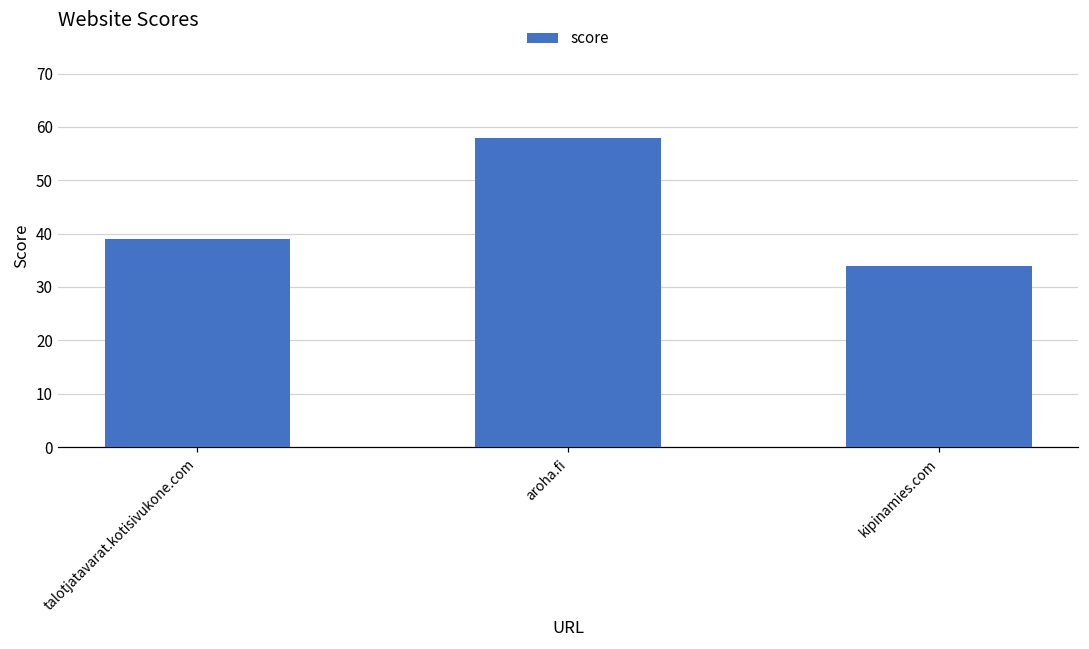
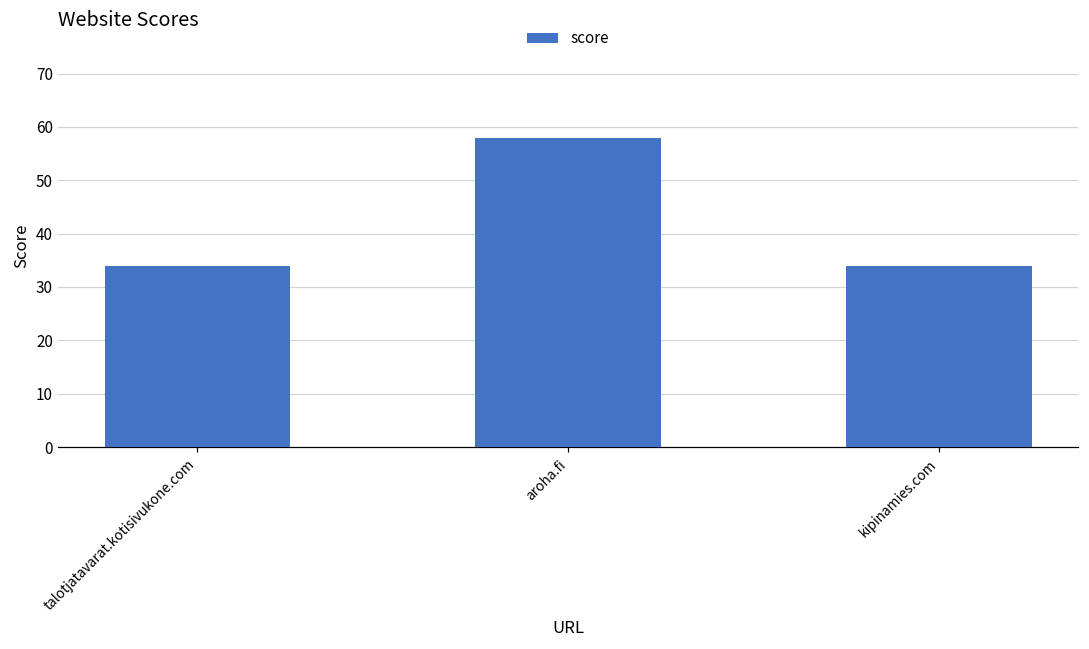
talotjatavarat.kotisivukone.com: 39 -> 34
